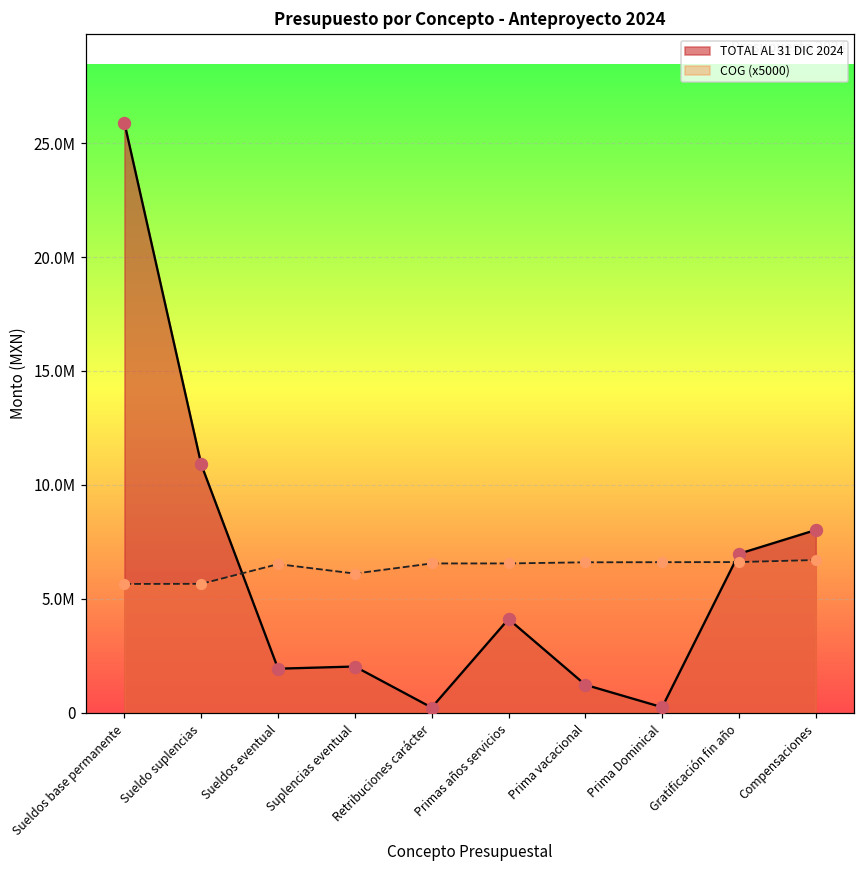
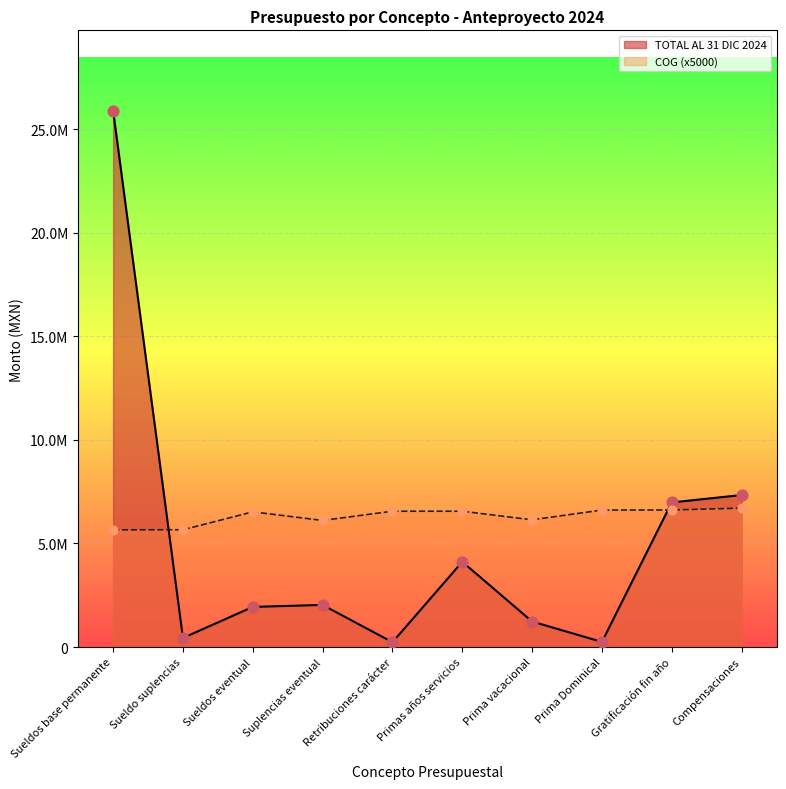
TOTAL AL 31 DIC 2024, Sueldo suplencias: 10900000 -> 400000
COG (x5000), Prima vacacional: 6600000 -> 6100000
TOTAL AL 31 DIC 2024, Compensaciones: 8000000 -> 7300000
